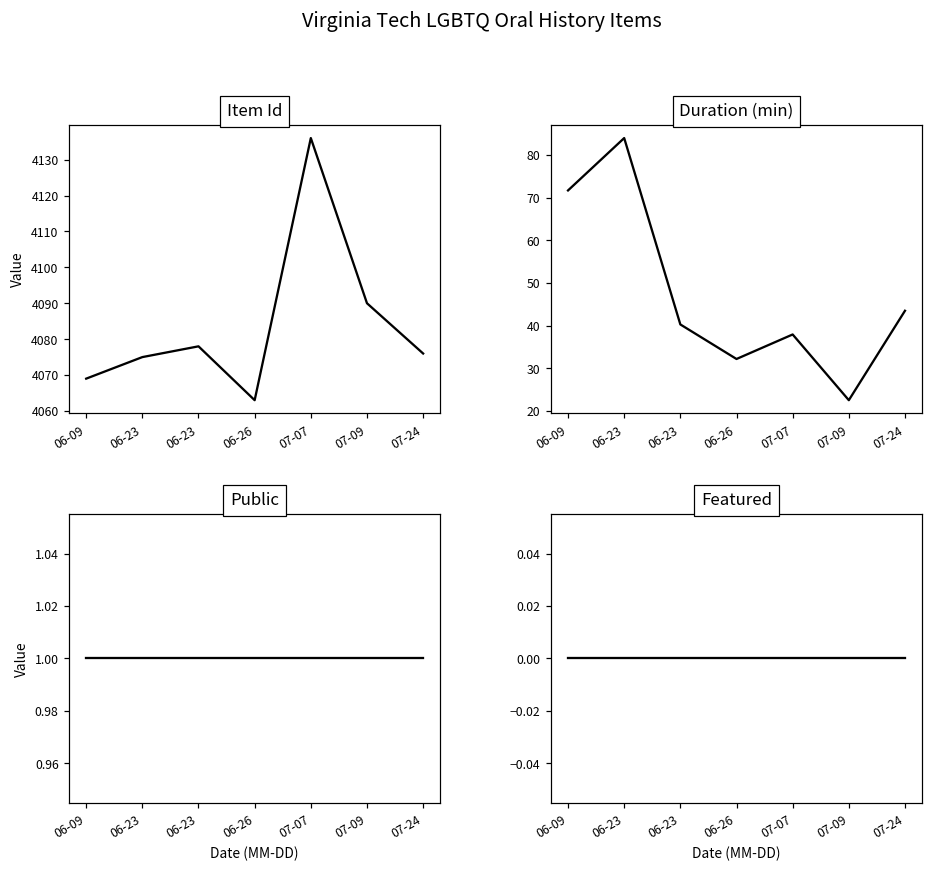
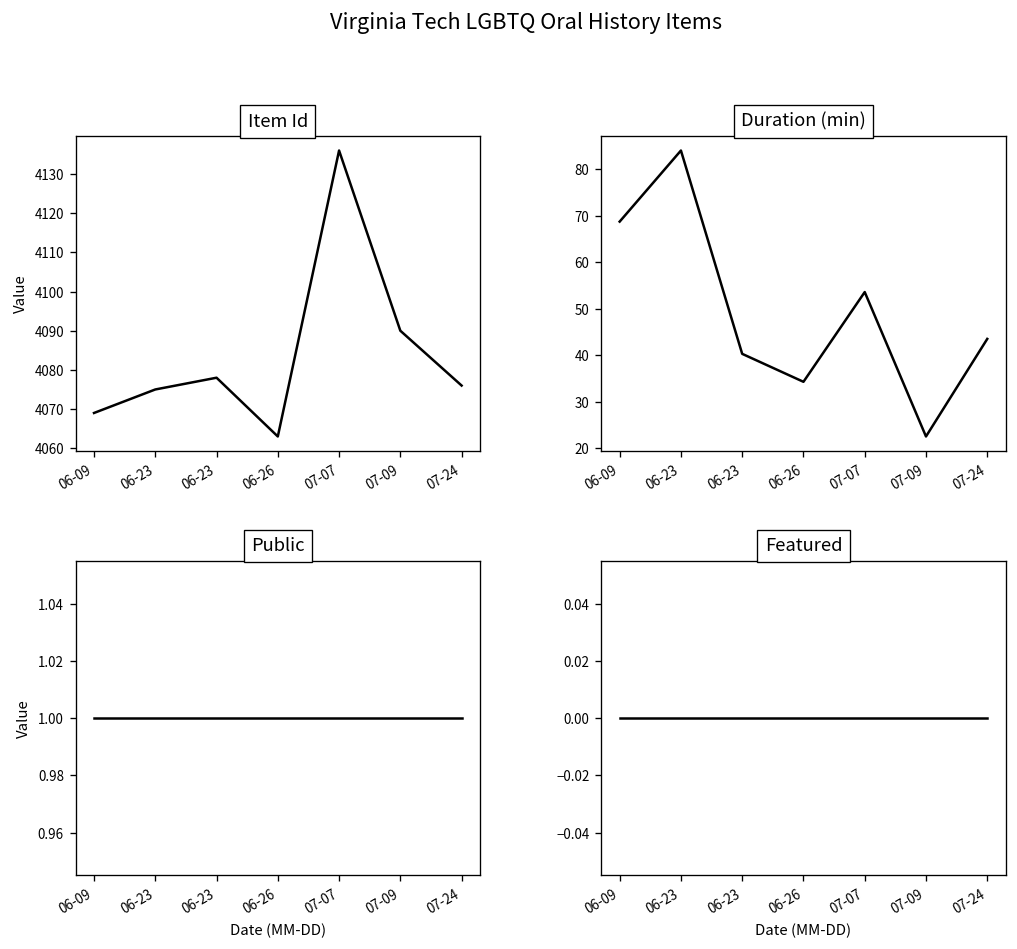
Duration (min), 06-09: 72 -> 69
Duration (min), 06-26: 32 -> 34
Duration (min), 07-07: 38 -> 54
